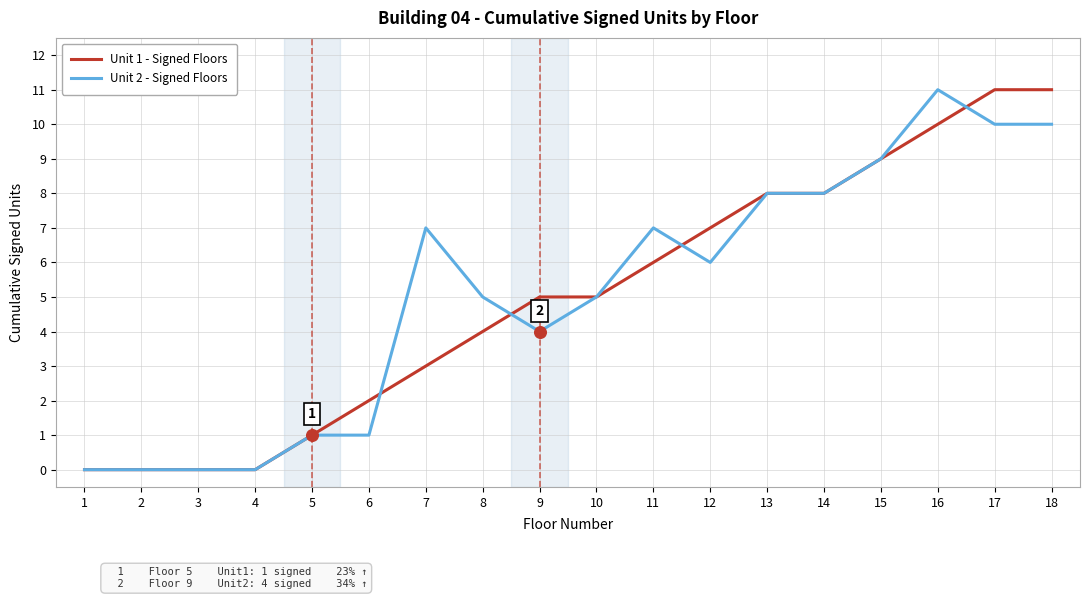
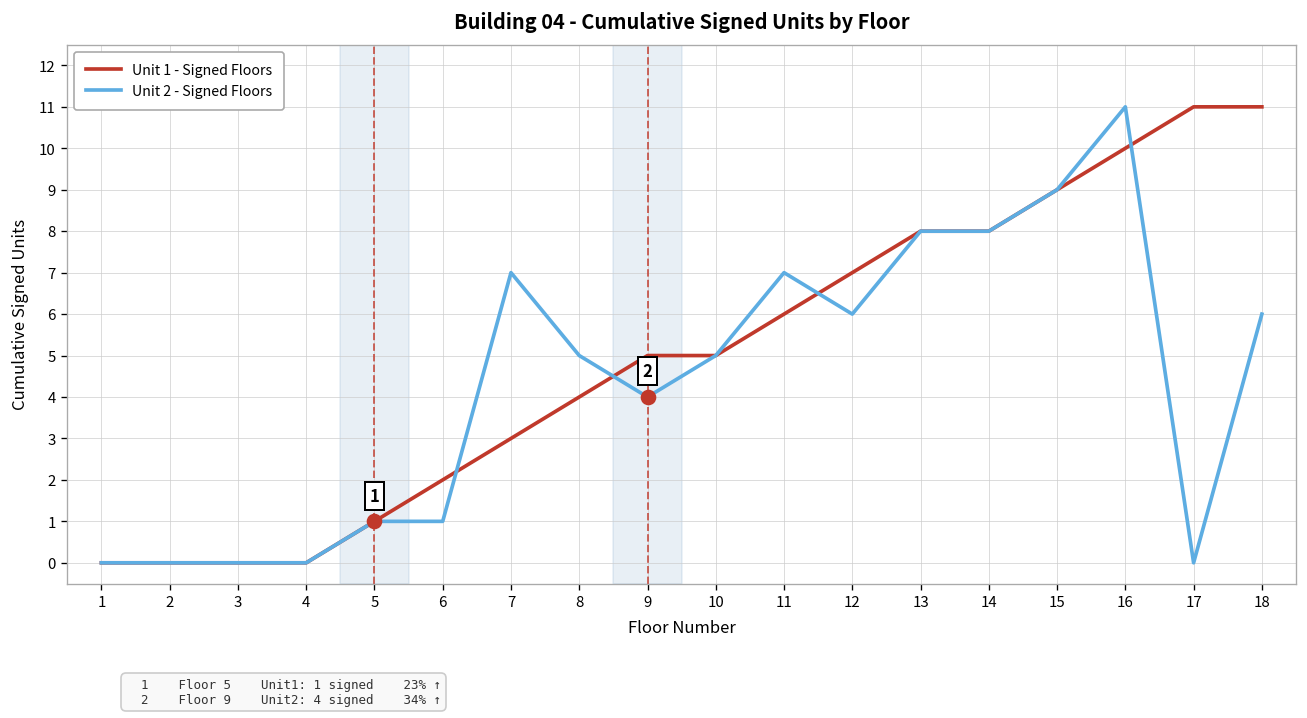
Unit 2 - Signed Floors, 17: 10 -> 0
Unit 2 - Signed Floors, 18: 10 -> 6
